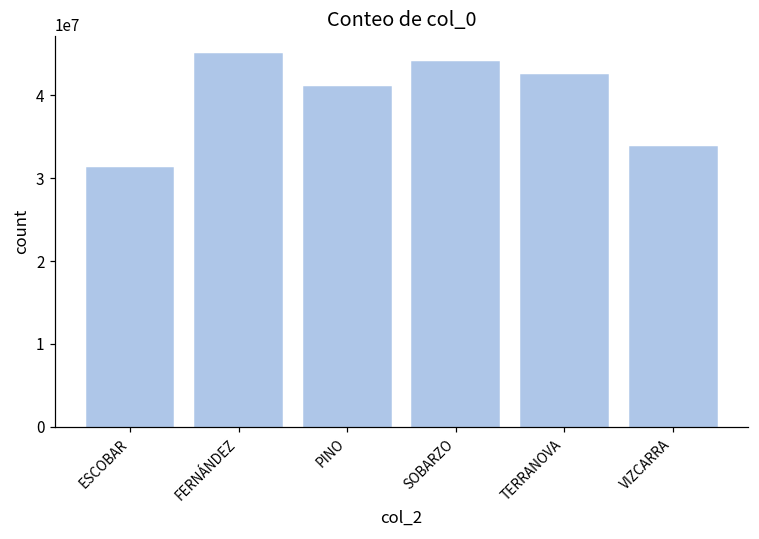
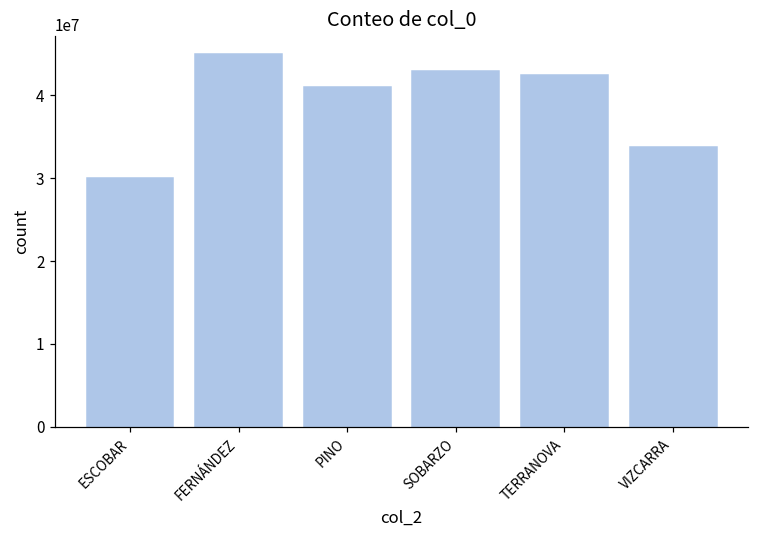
ESCOBAR: 31000000 -> 30000000
SOBARZO: 44000000 -> 43000000
